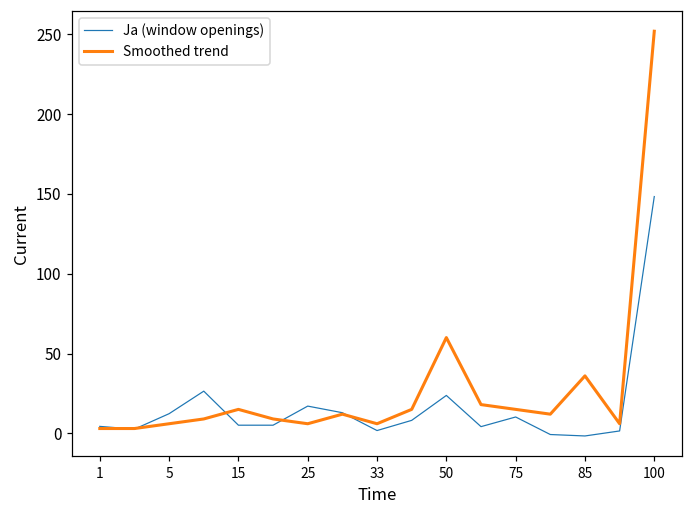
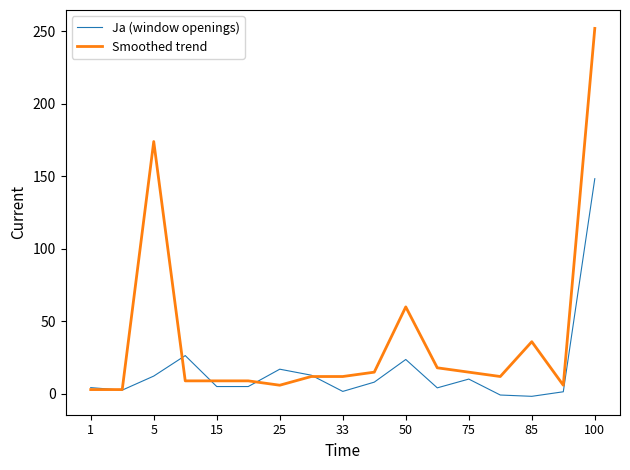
Smoothed trend, 5: 6 -> 174
Smoothed trend, 15: 15 -> 9
Smoothed trend, 33: 6 -> 12
